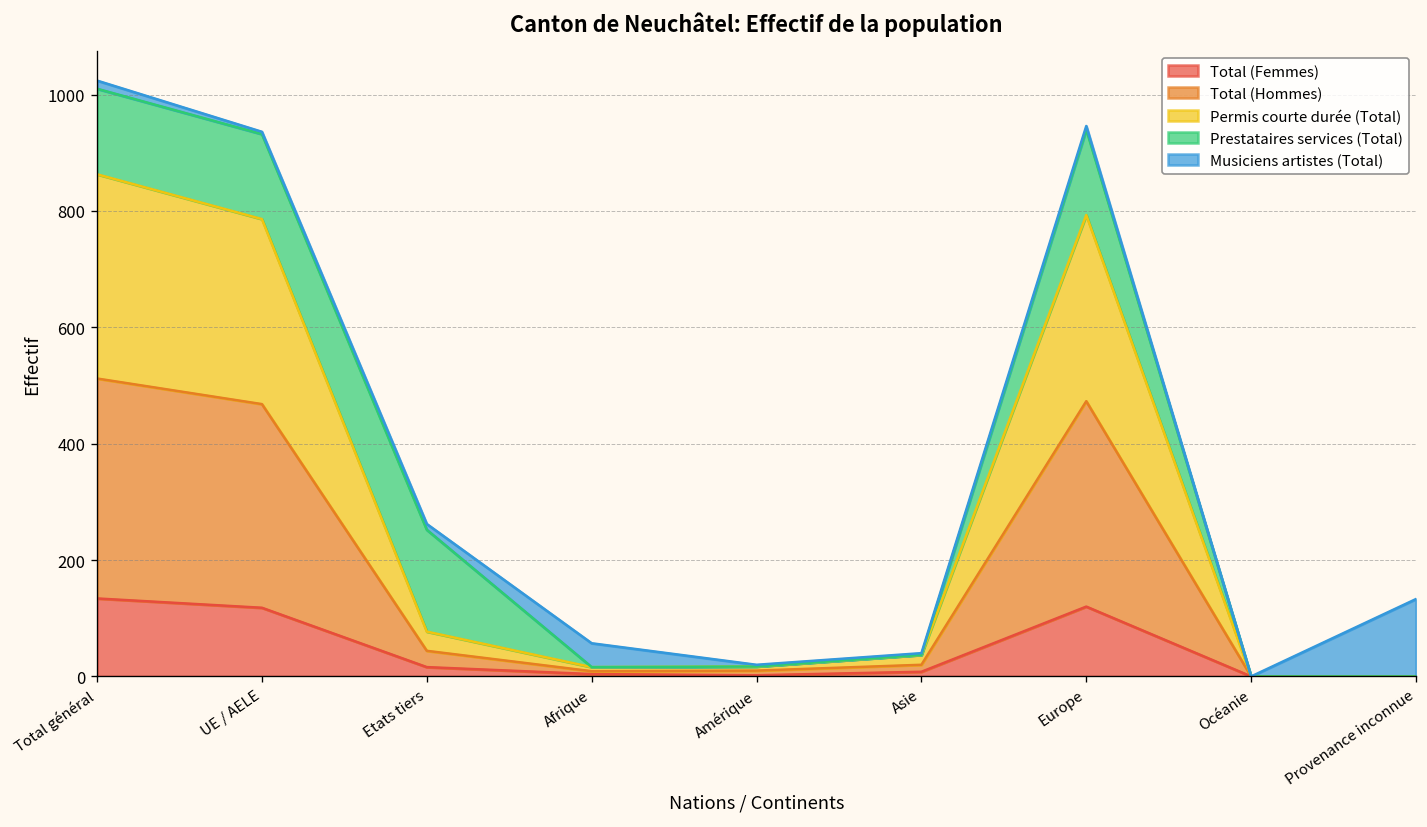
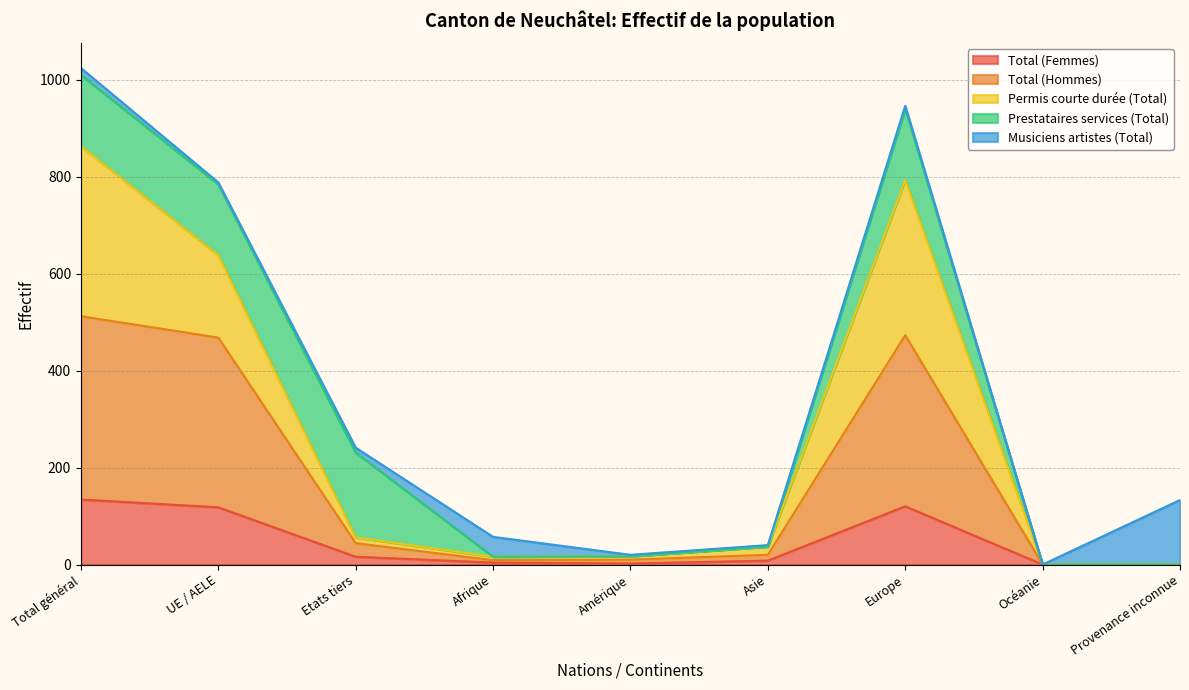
Permis courte durée (Total), UE / AELE: 320 -> 170
Permis courte durée (Total), Etats tiers: 30 -> 10
